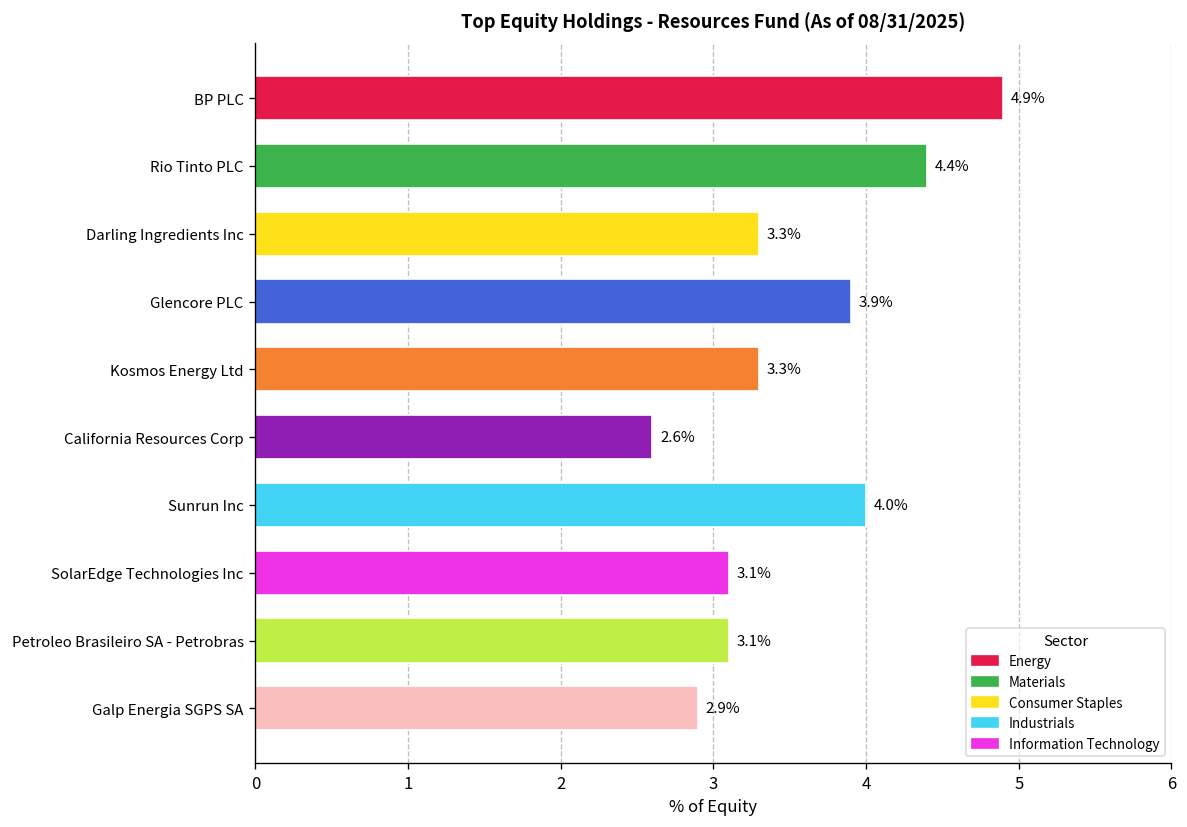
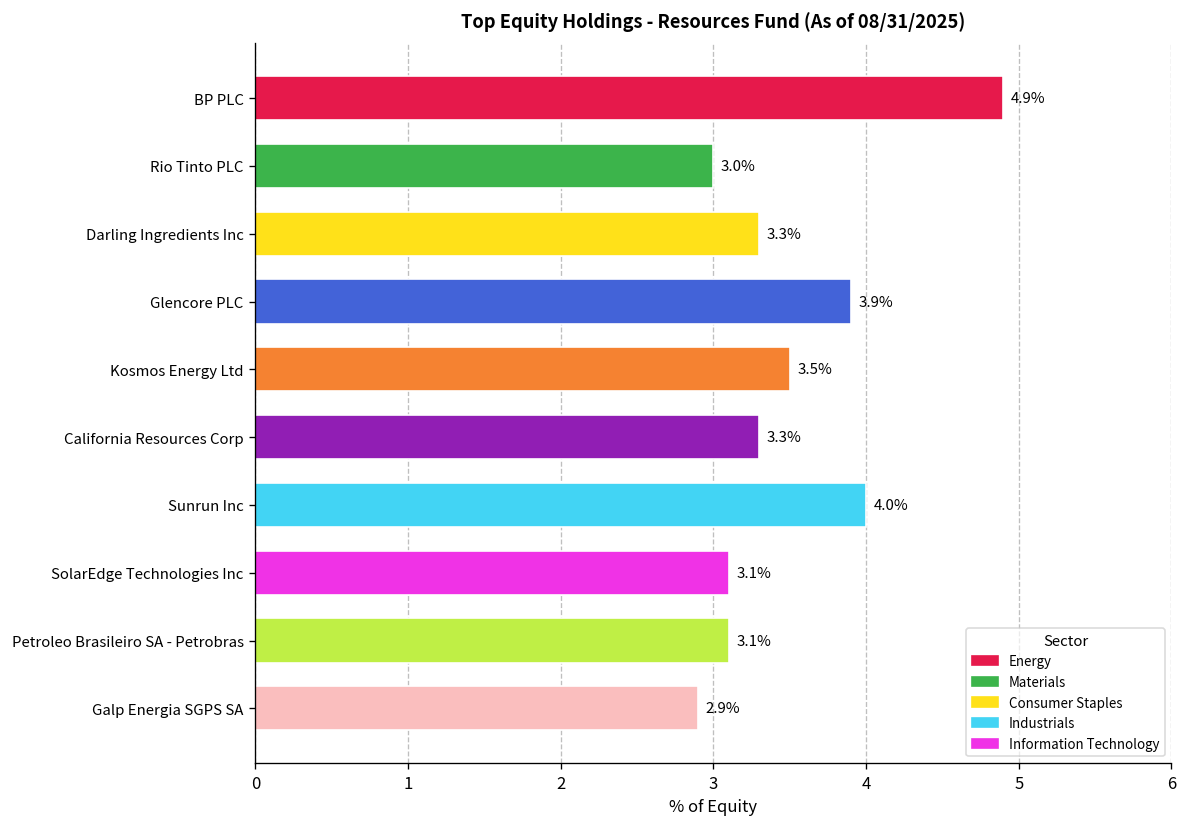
Rio Tinto PLC: 4.4% -> 3.0%
Kosmos Energy Ltd: 3.3% -> 3.5%
California Resources Corp: 2.6% -> 3.3%
